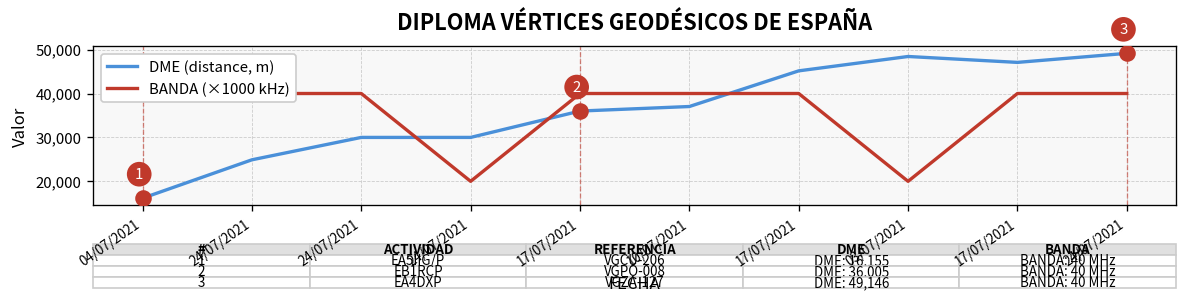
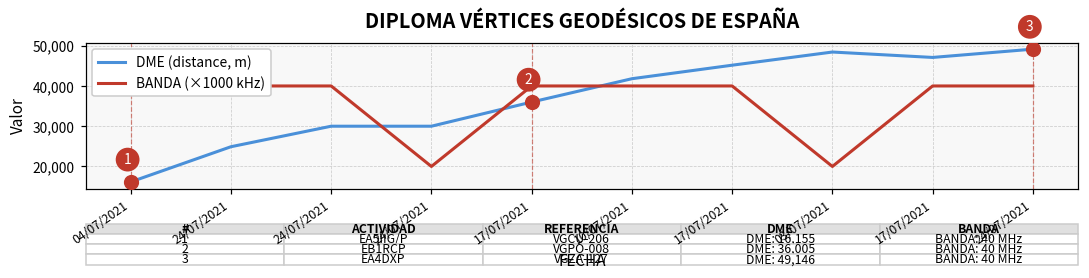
DME (distance, m), 10/07/2021: 37,000 -> 42,000
